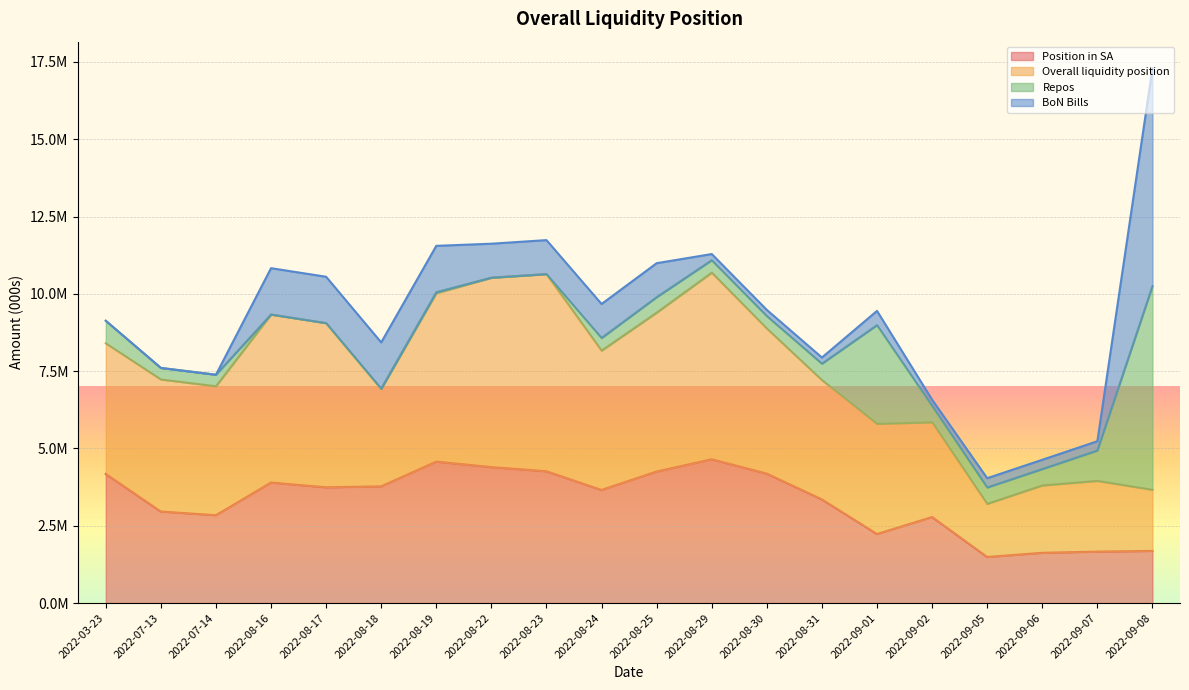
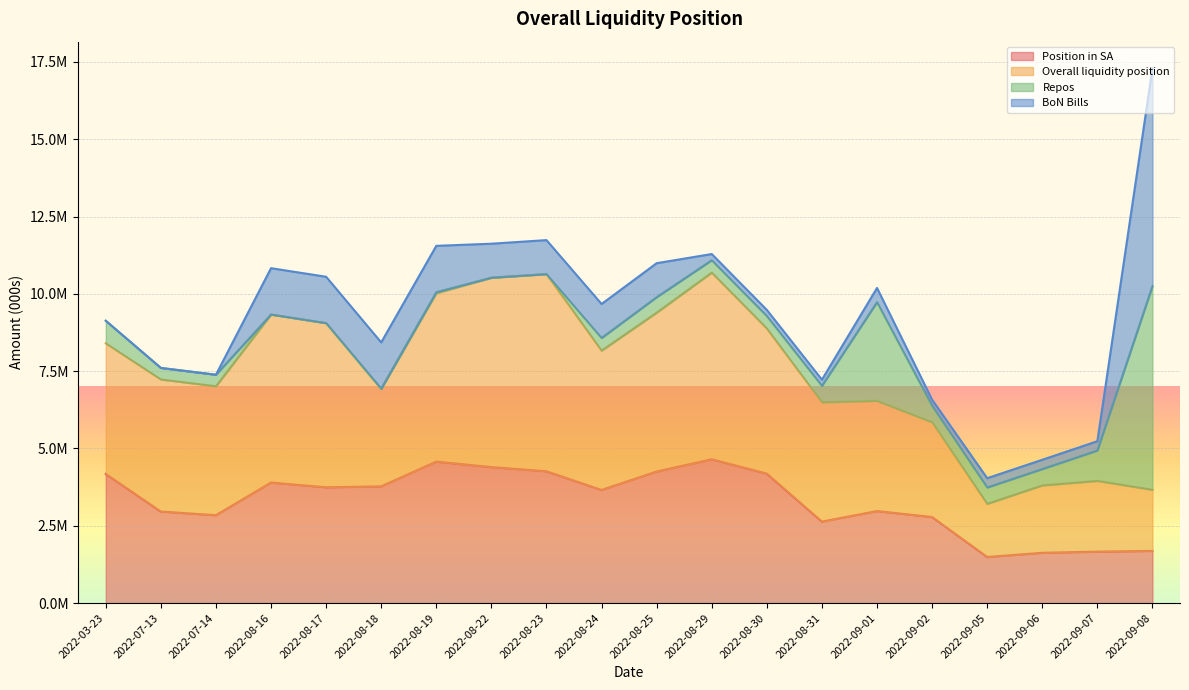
Position in SA, 2022-08-31: 3400000 -> 2600000
Position in SA, 2022-09-01: 2200000 -> 3000000
